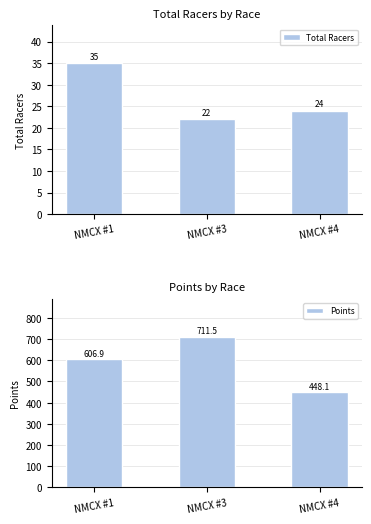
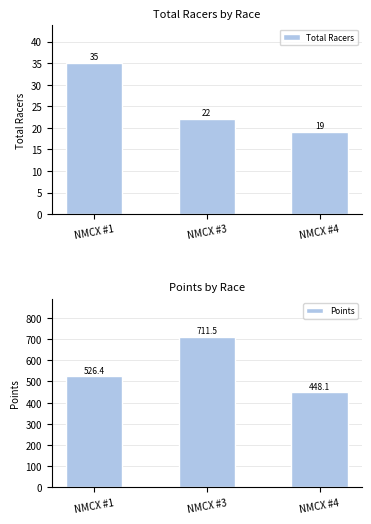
Total Racers by Race, NMCX #4: 24 -> 19
Points by Race, NMCX #1: 606.9 -> 526.4
